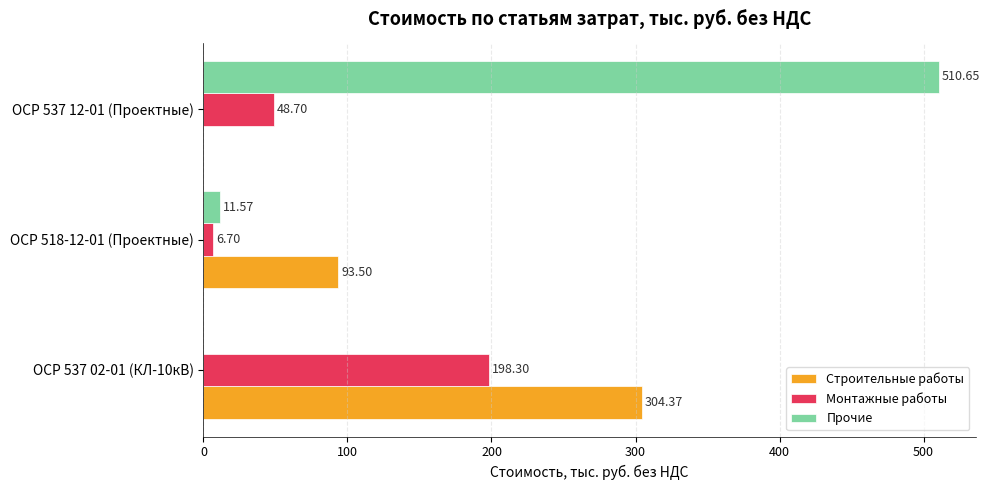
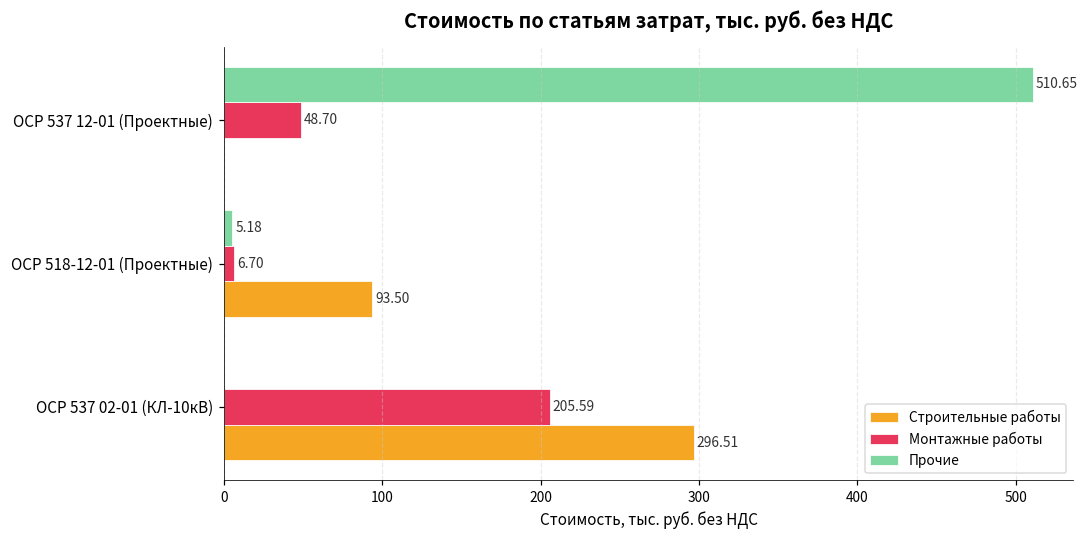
Прочие, ОСР 518-12-01 (Проектные): 11.57 -> 5.18
Монтажные работы, ОСР 537 02-01 (КЛ-10кВ): 198.30 -> 205.59
Строительные работы, ОСР 537 02-01 (КЛ-10кВ): 304.37 -> 296.51
